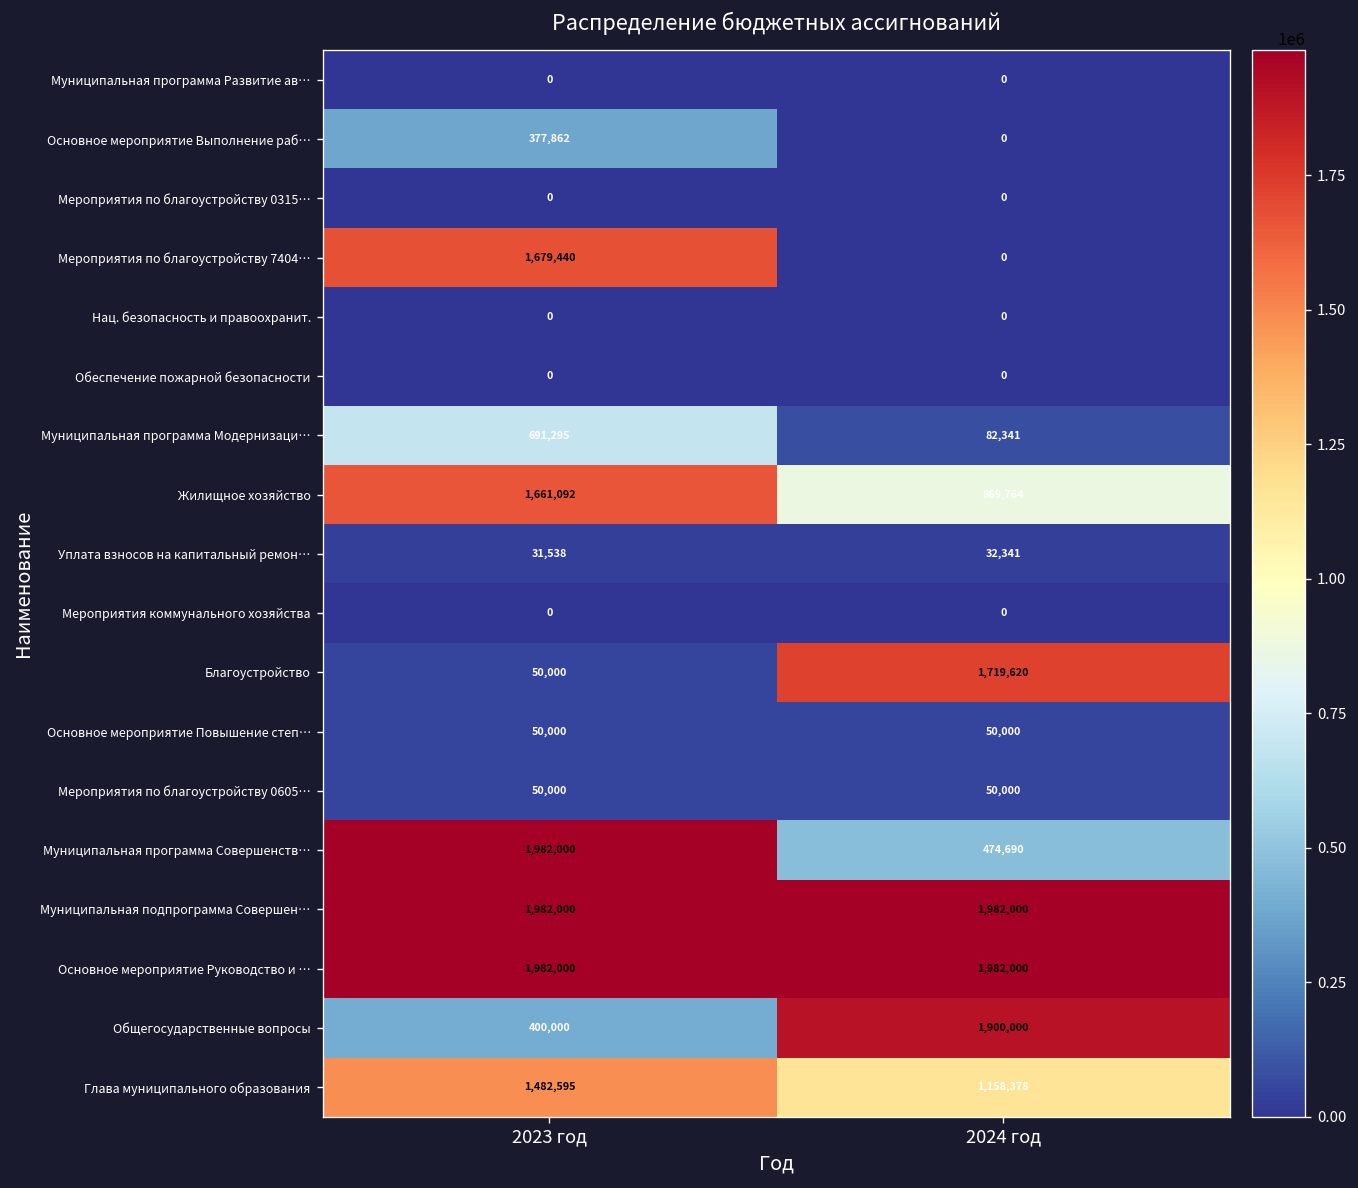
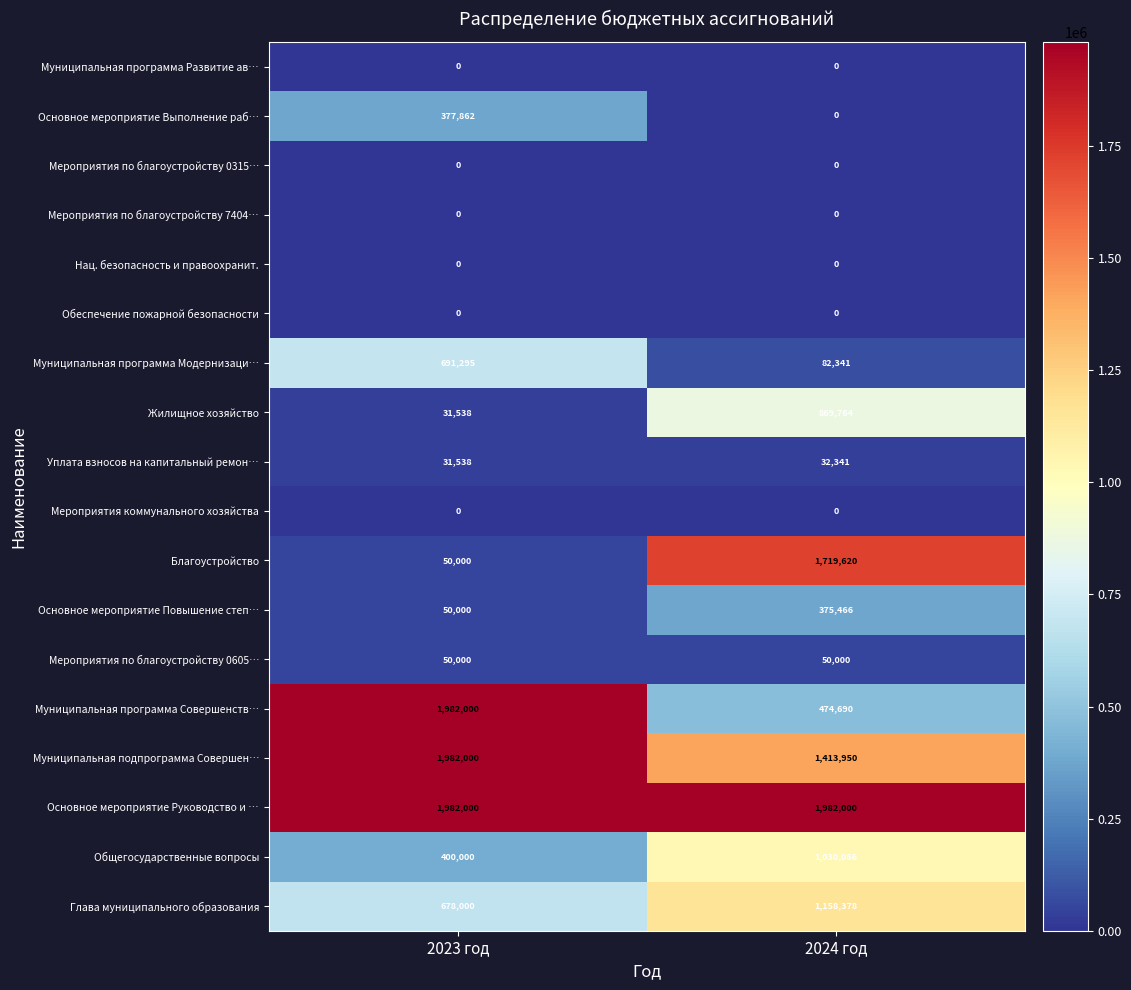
Мероприятия по благоустройству 7404…, 2023 год: 1,679,440 -> 0
Жилищное хозяйство, 2023 год: 1,661,092 -> 31,538
Основное мероприятие Повышение степ…, 2024 год: 50,000 -> 375,466
Муниципальная подпрограмма Совершен…, 2024 год: 1,982,000 -> 1,413,950
Общегосударственные вопросы, 2024 год: 1,900,000 -> 1,030,066
Глава муниципального образования, 2023 год: 1,482,595 -> 678,000
